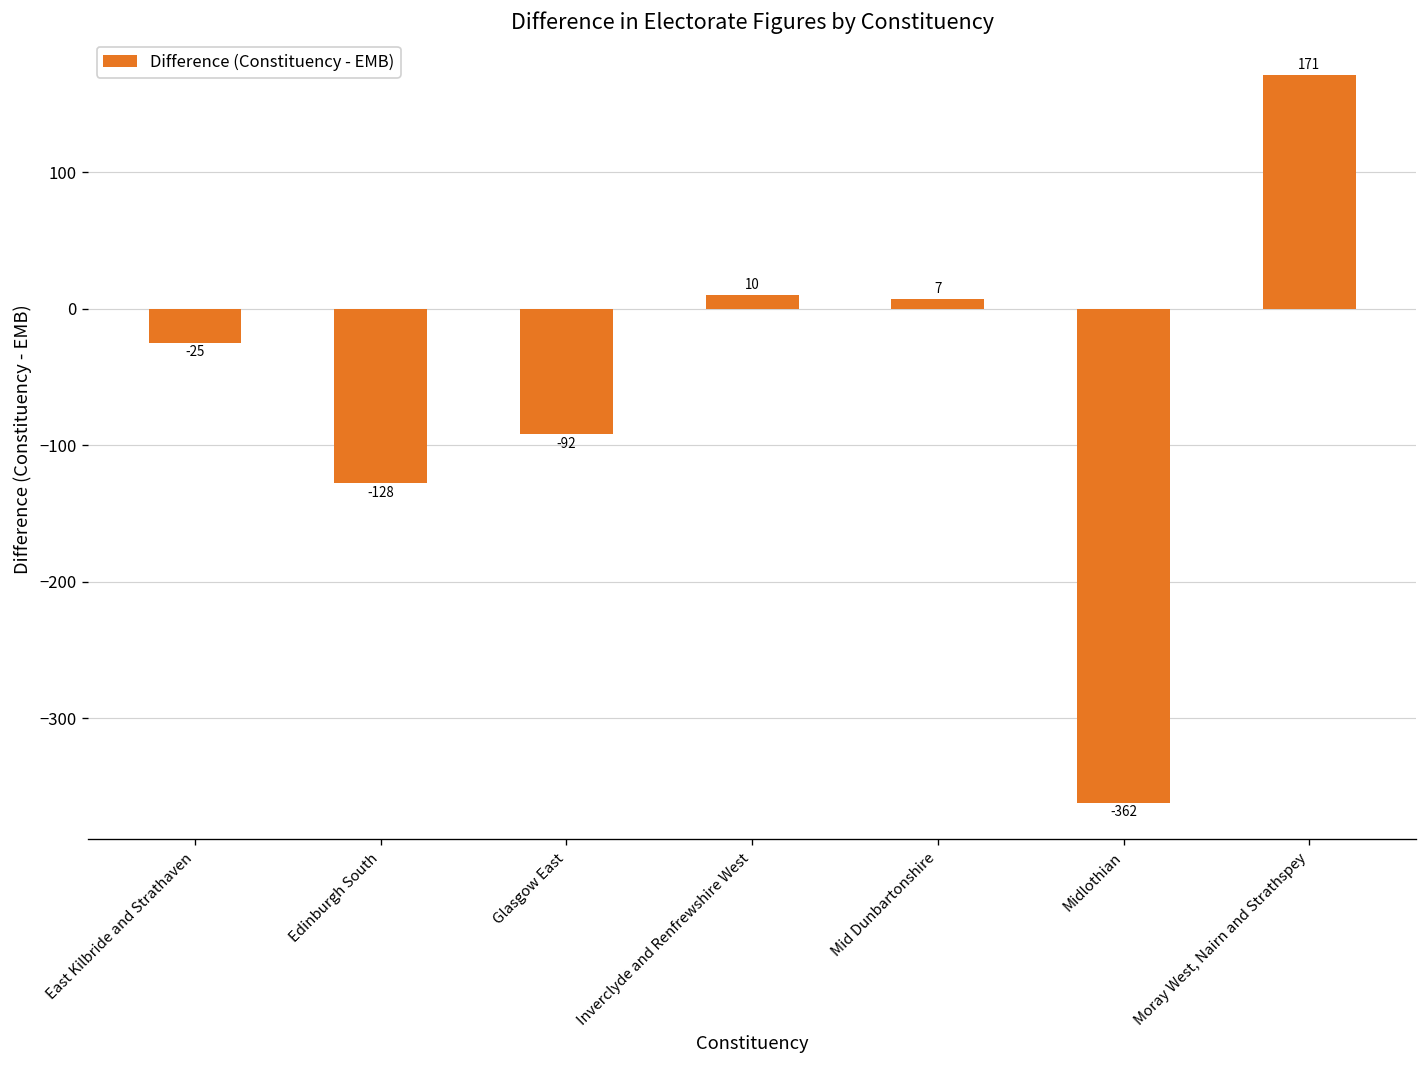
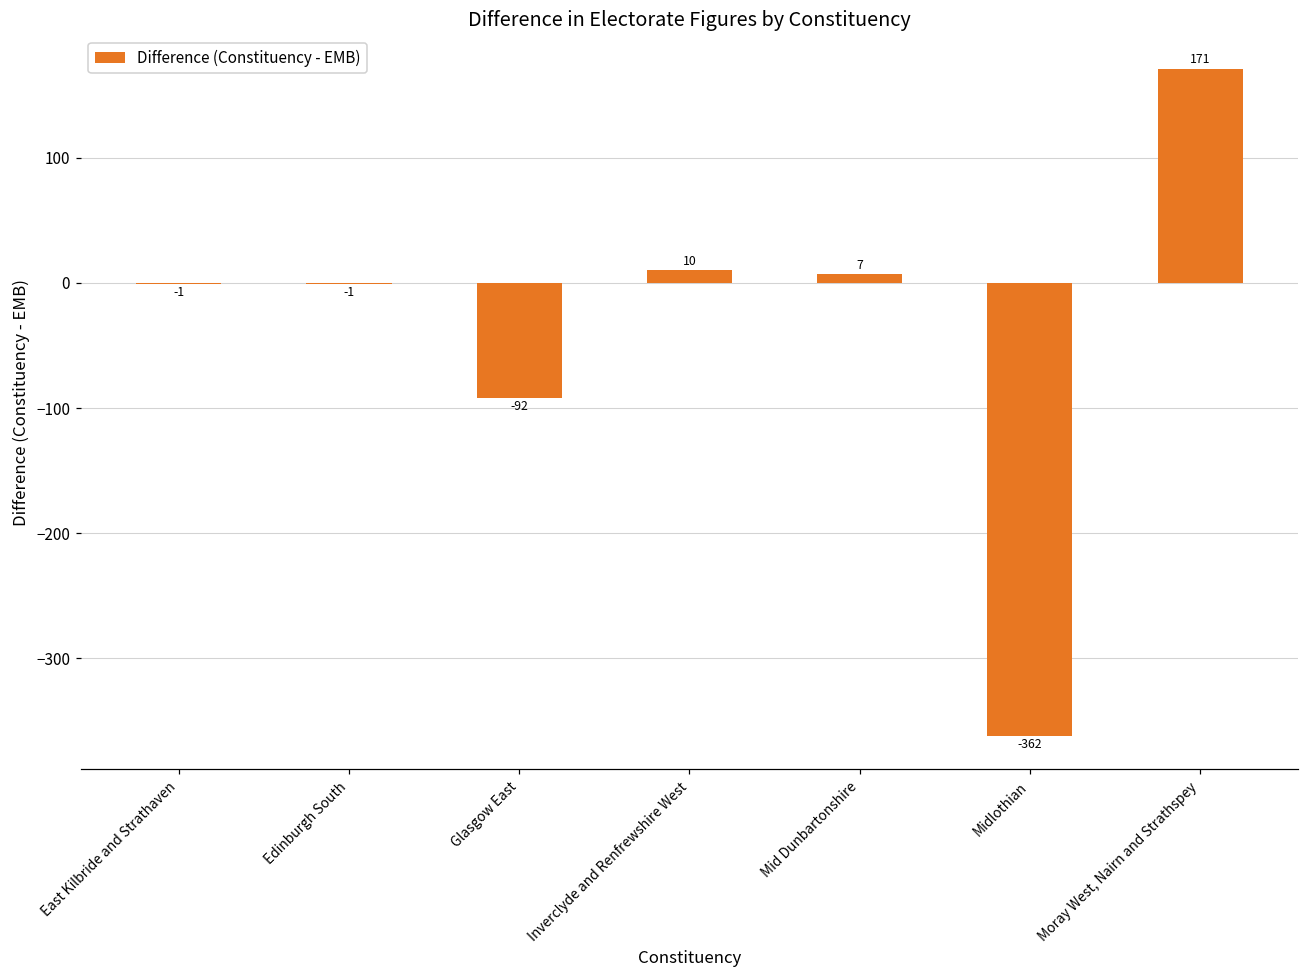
East Kilbride and Strathaven: -25 -> -1
Edinburgh South: -128 -> -1
